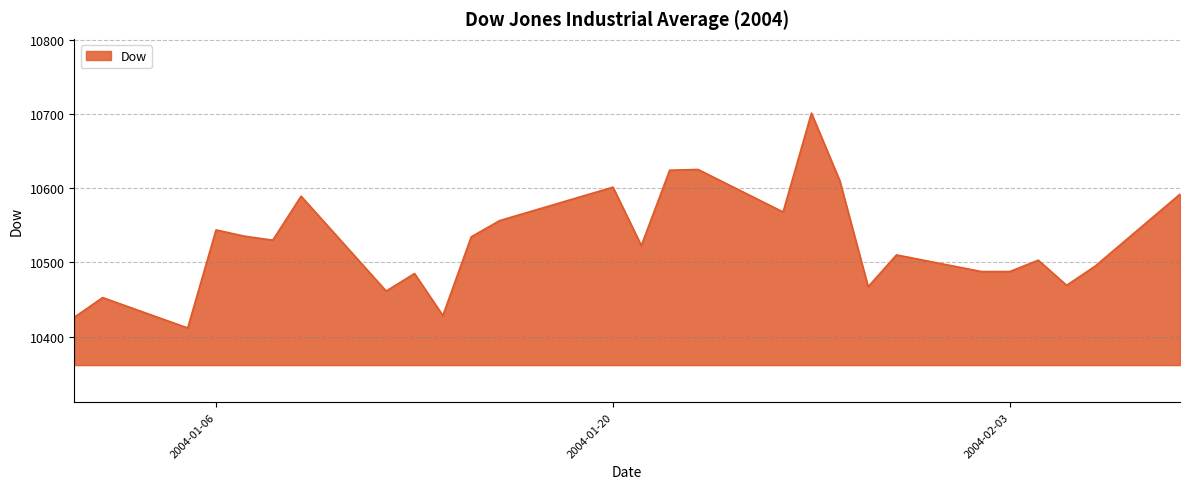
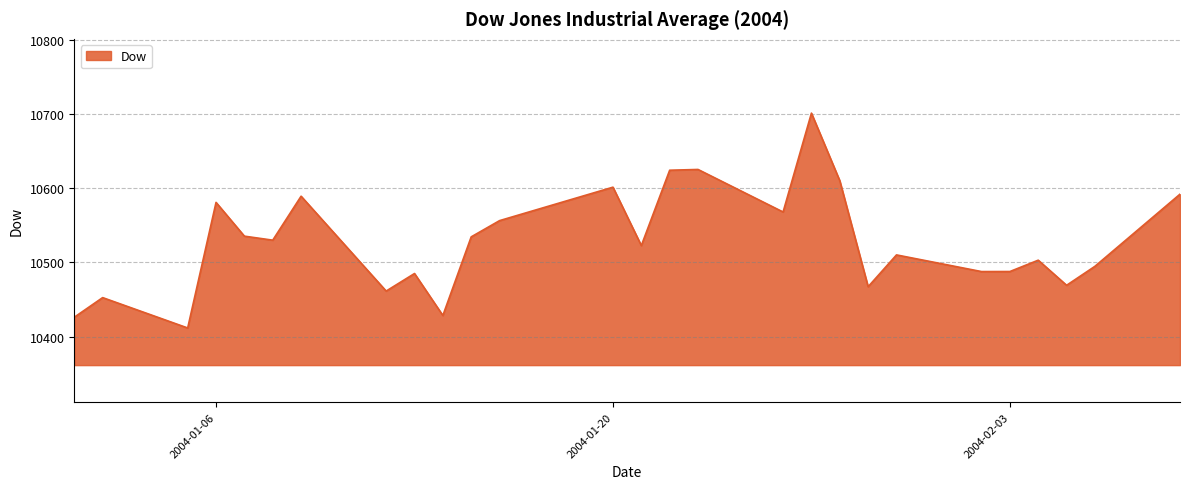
2004-01-06: 10540 -> 10580
